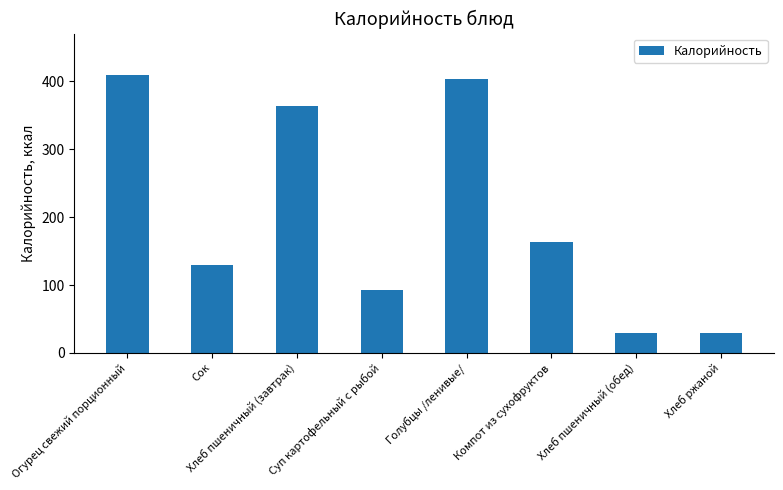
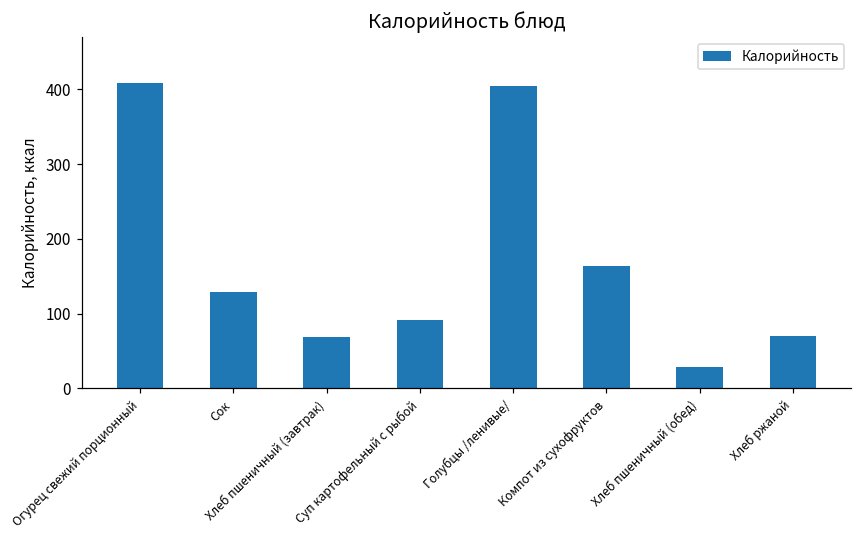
Хлеб пшеничный (завтрак): 360 -> 70
Хлеб ржаной: 30 -> 70
